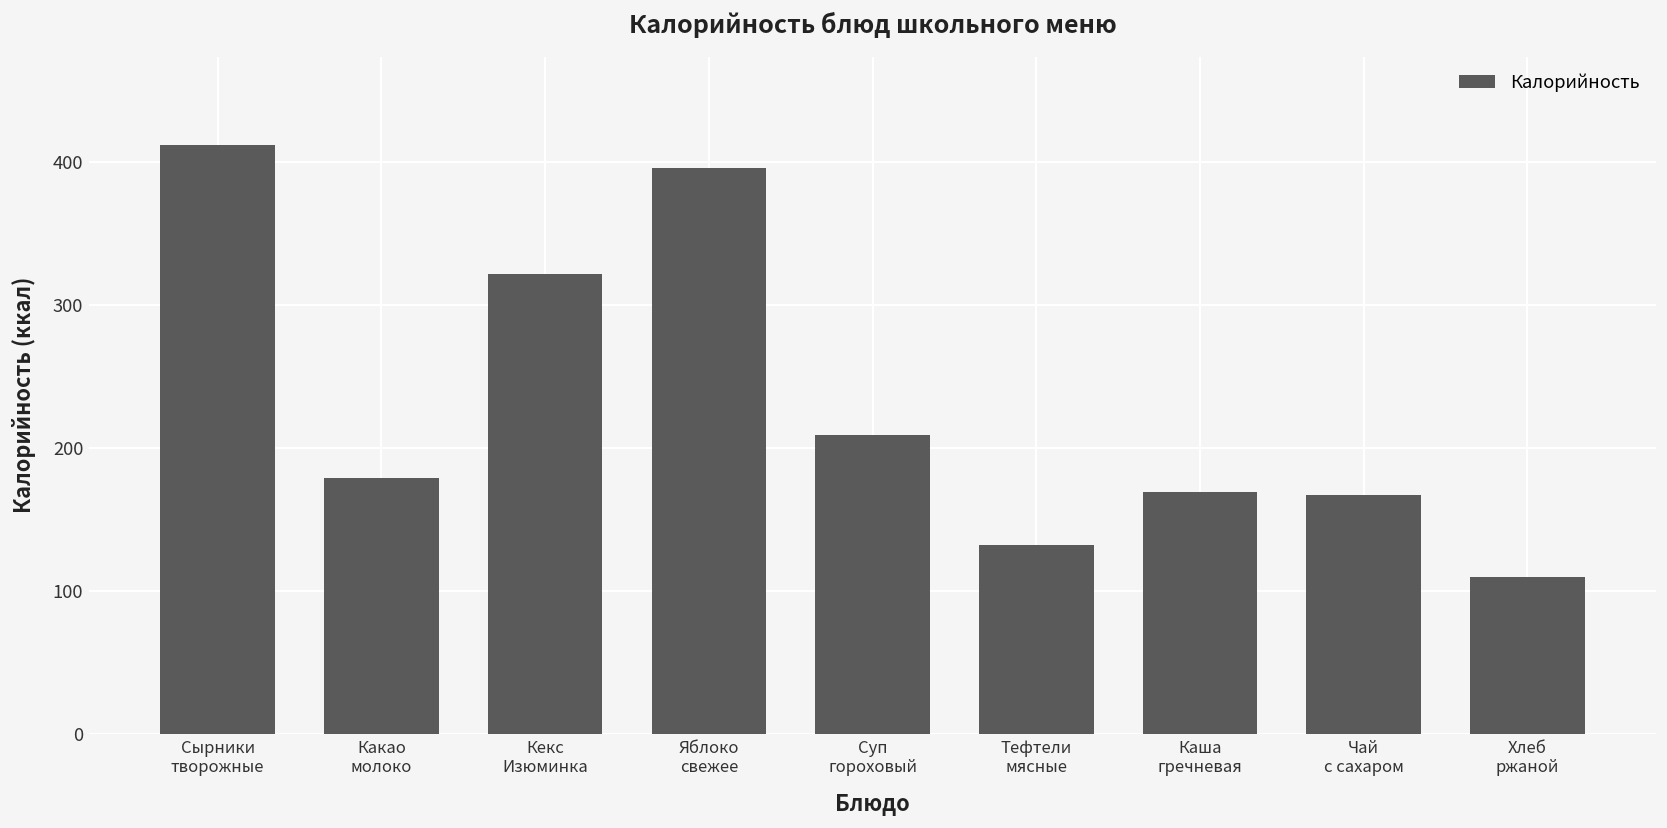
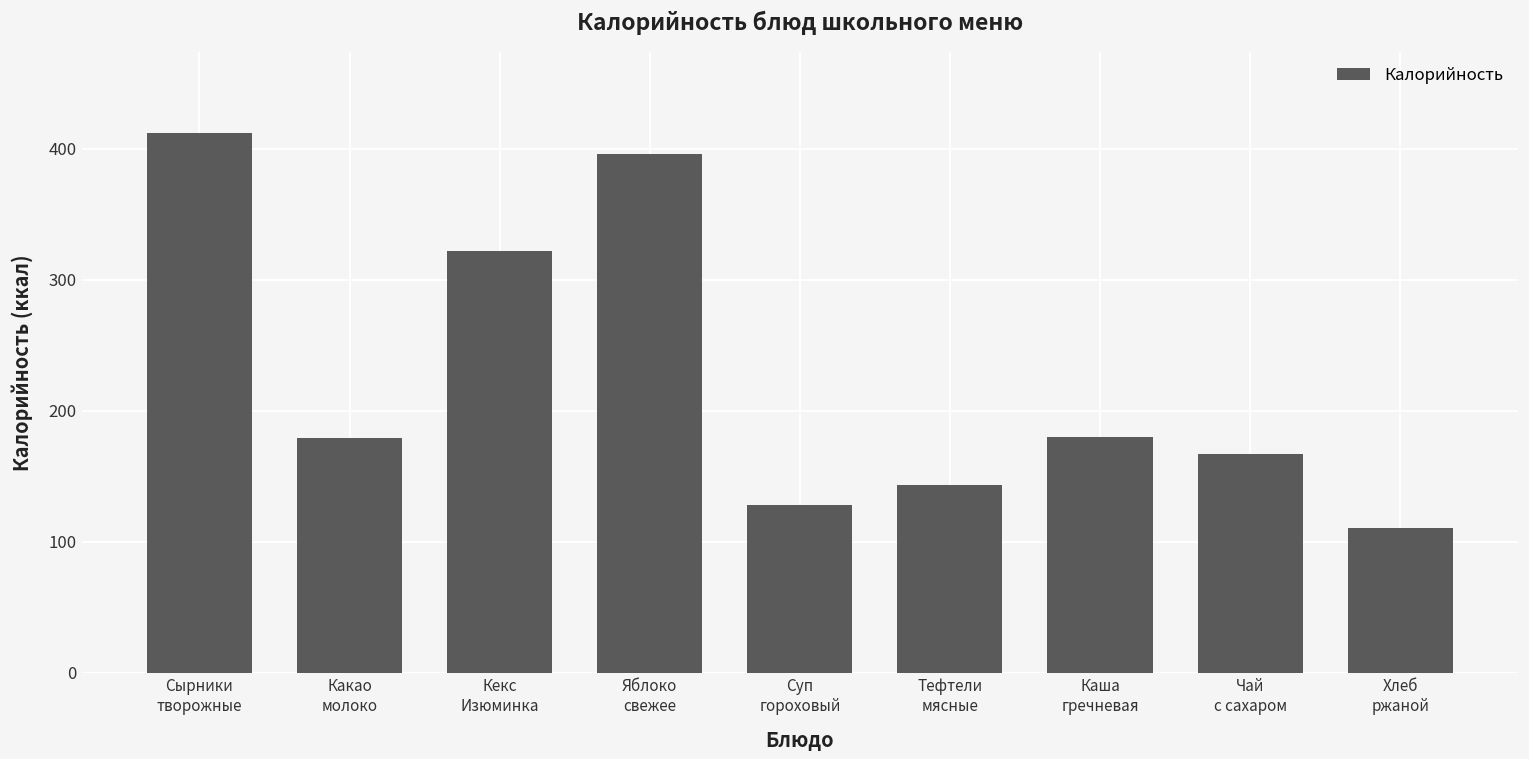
Суп гороховый: 209 -> 128
Тефтели мясные: 132 -> 143
Каша гречневая: 169 -> 180
